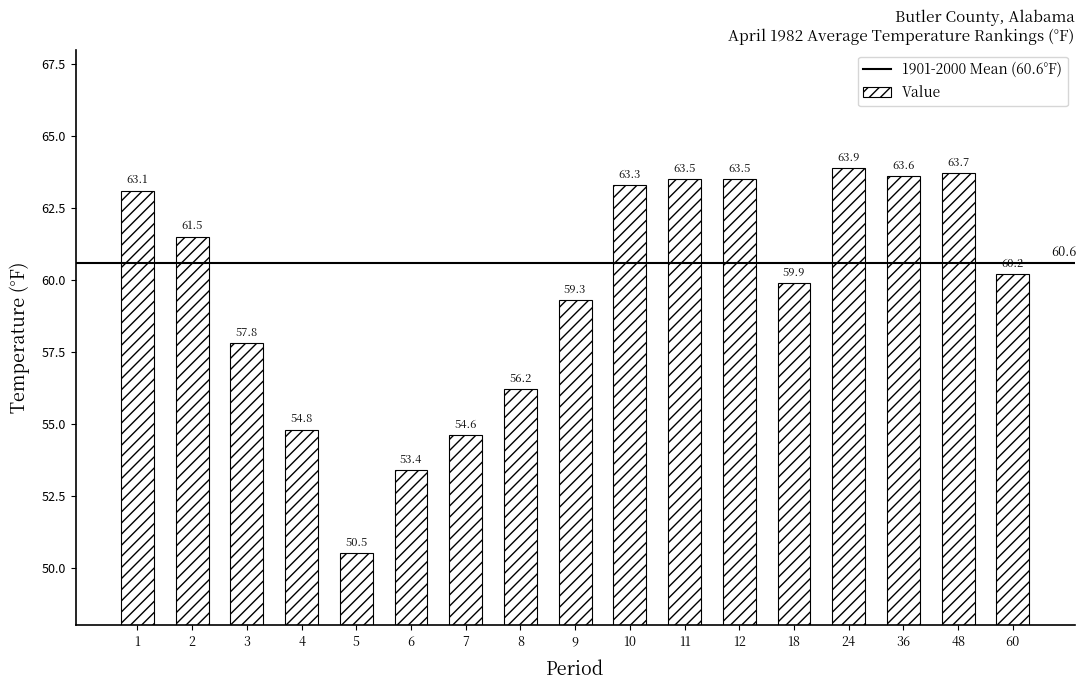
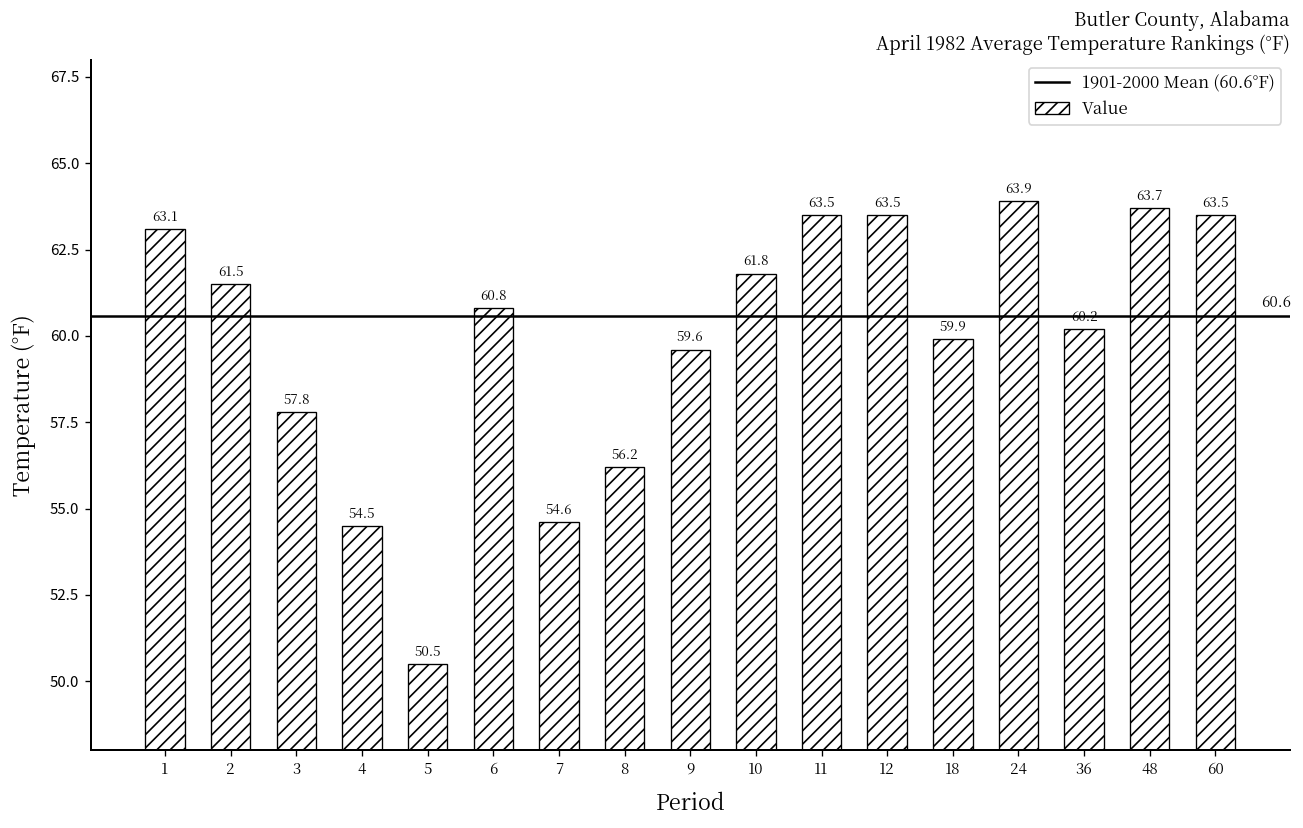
4: 54.8 -> 54.5
6: 53.4 -> 60.8
9: 59.3 -> 59.6
10: 63.3 -> 61.8
36: 63.6 -> 60.2
60: 60.2 -> 63.5
